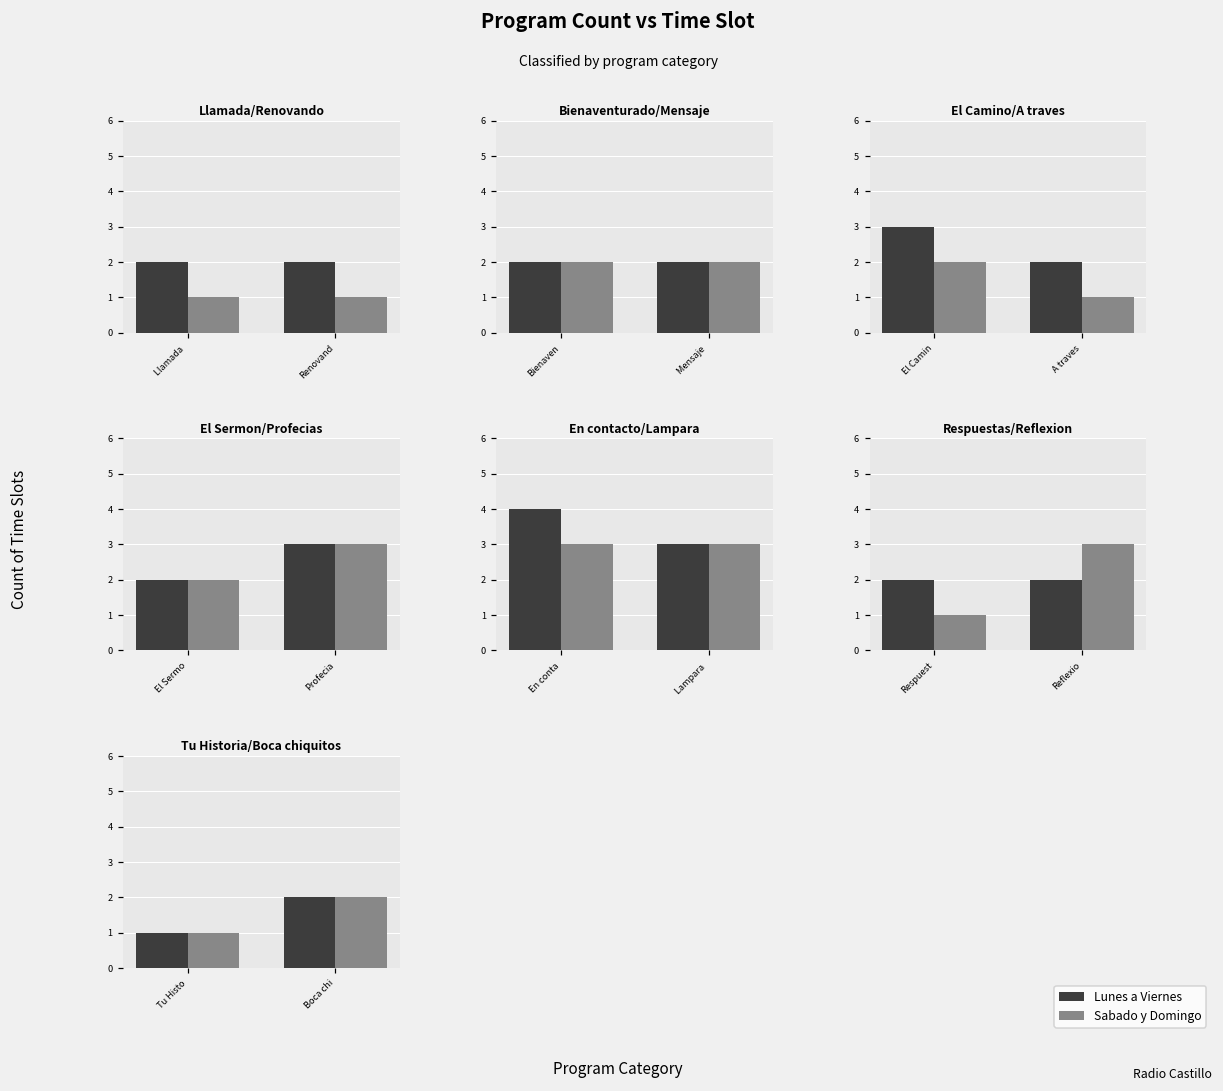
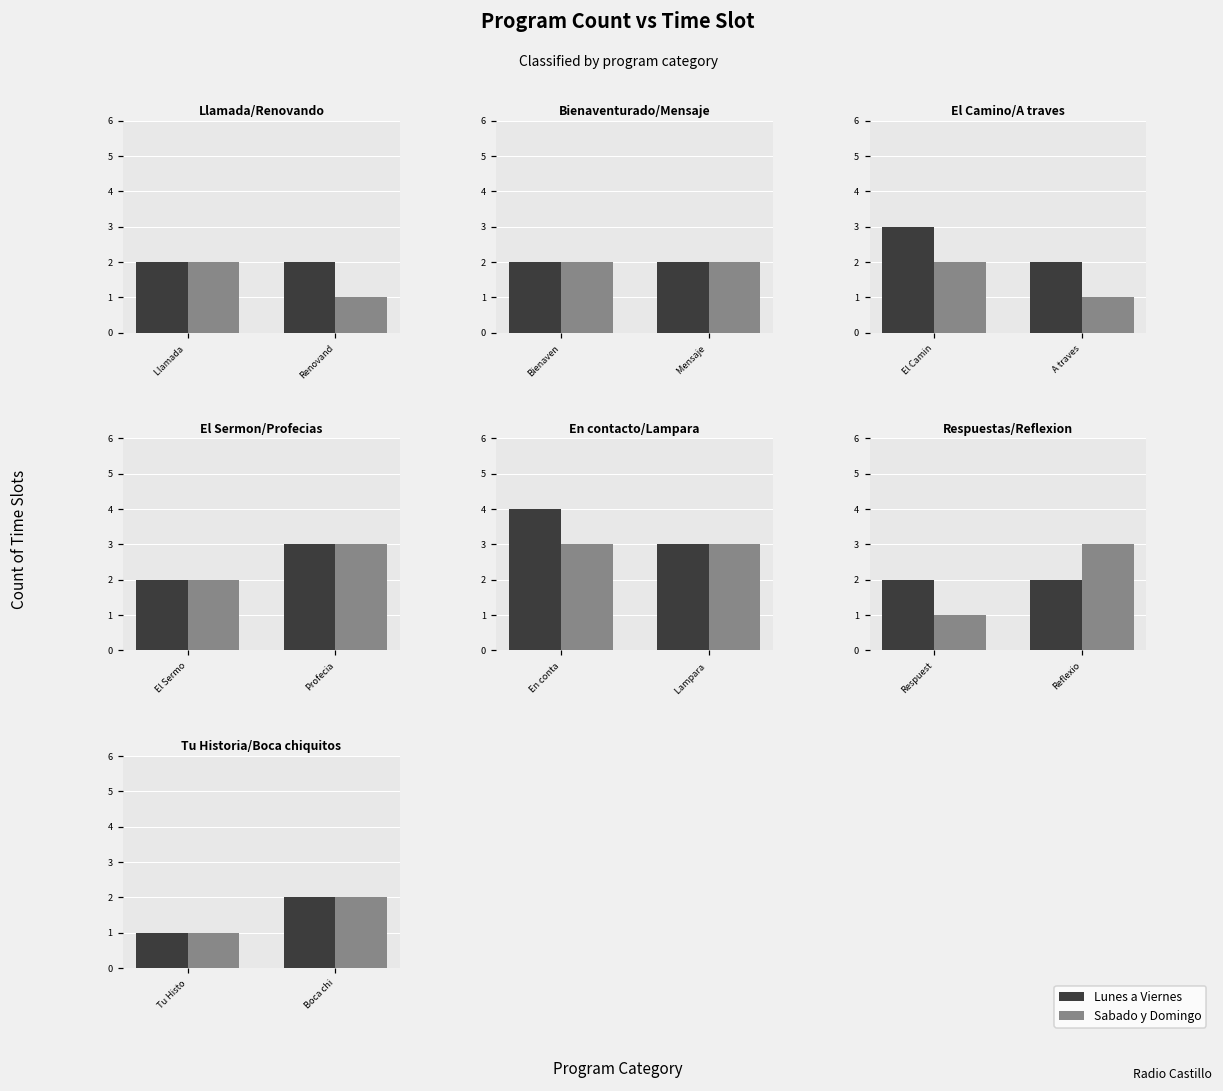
Llamada/Renovando, Sabado y Domingo, Llamada: 1 -> 2
